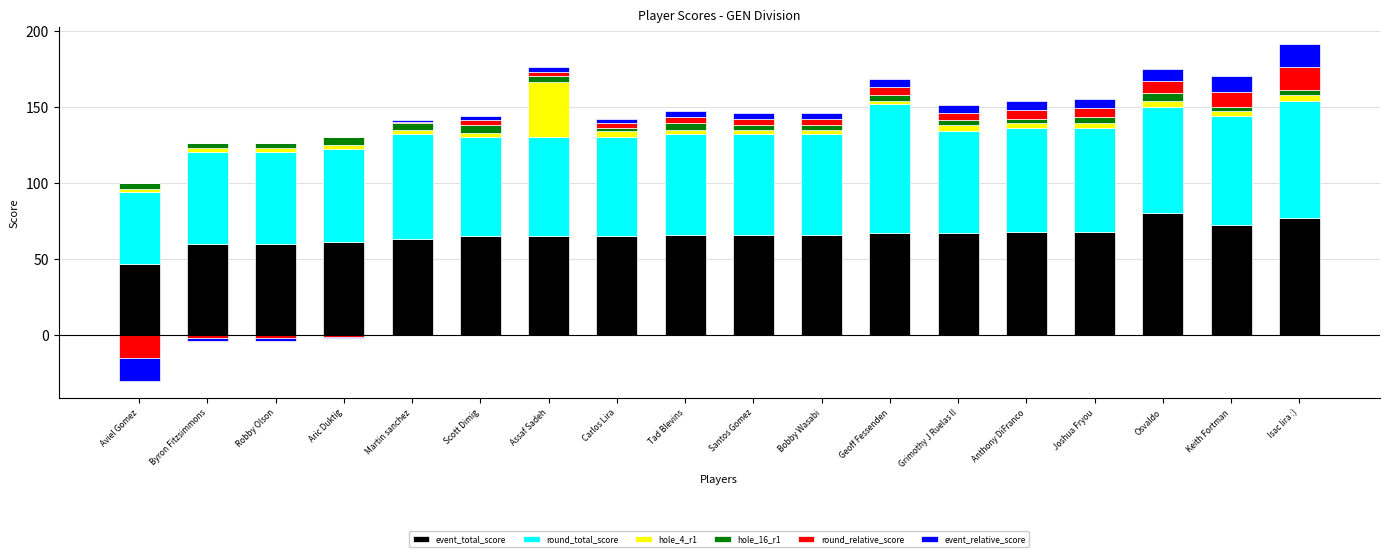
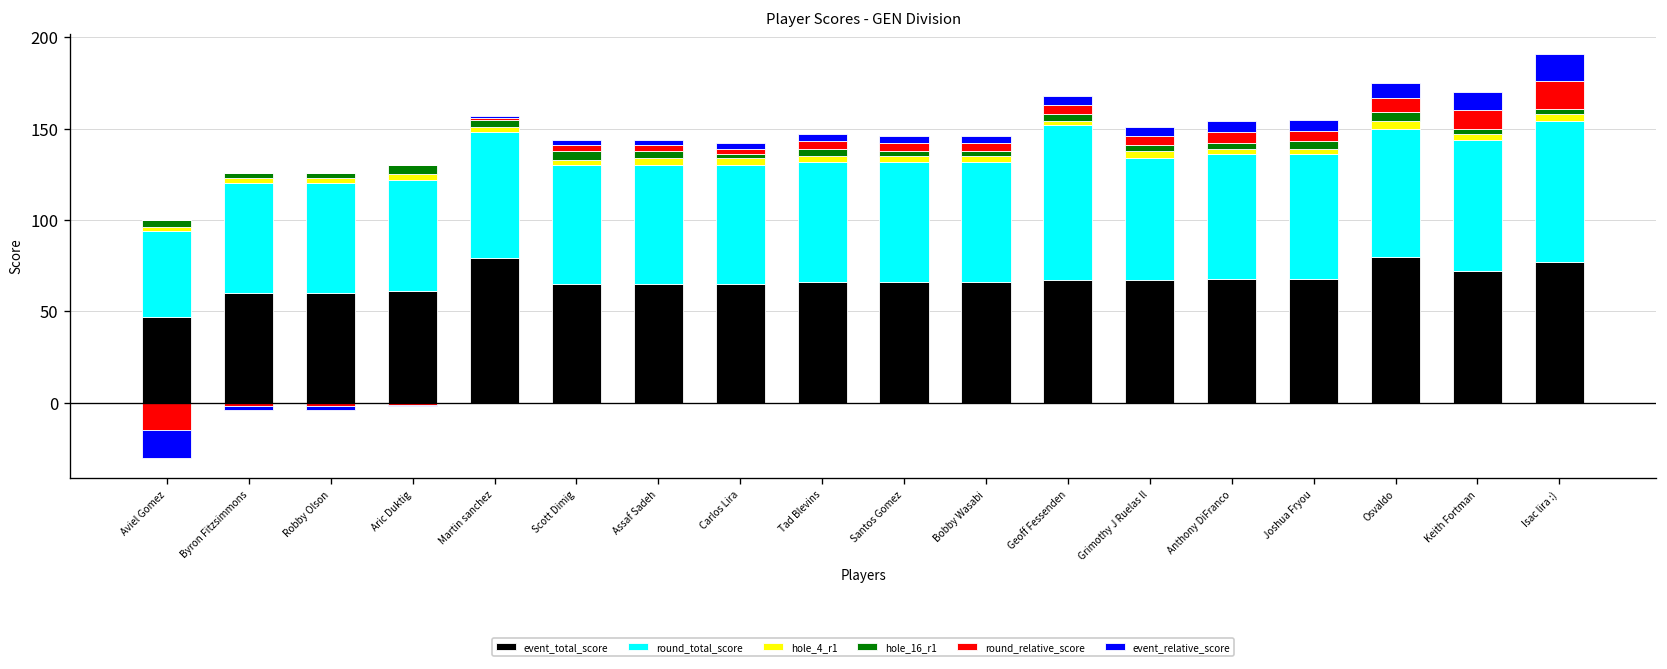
event_total_score, Martin sanchez: 63 -> 79
hole_4_r1, Assaf Sadeh: 36 -> 4
